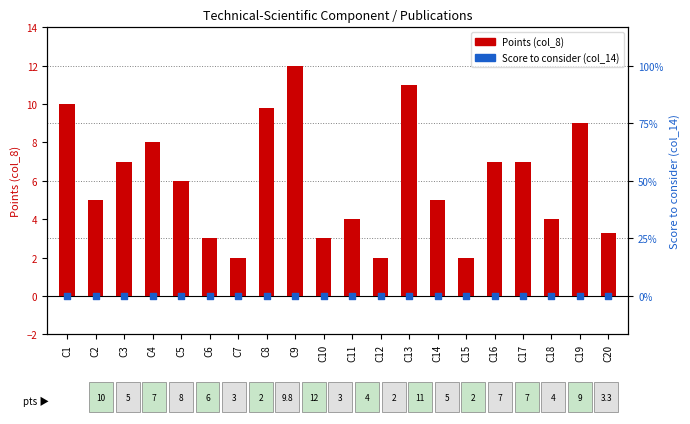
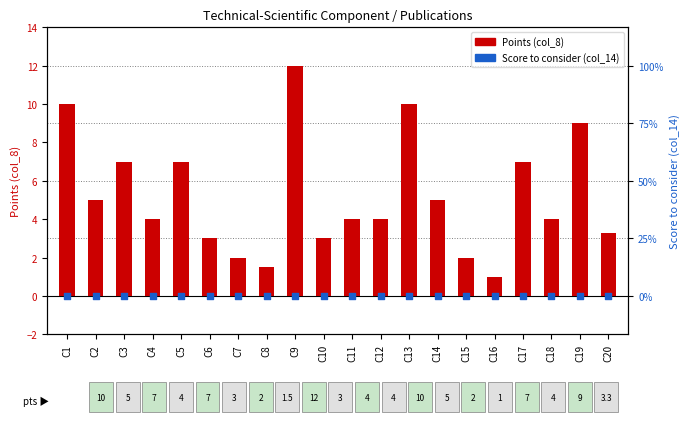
Points (col_8), C4: 8 -> 4
Points (col_8), C5: 6 -> 7
Points (col_8), C8: 9.8 -> 1.5
Points (col_8), C12: 2 -> 4
Points (col_8), C13: 11 -> 10
Points (col_8), C16: 7 -> 1
